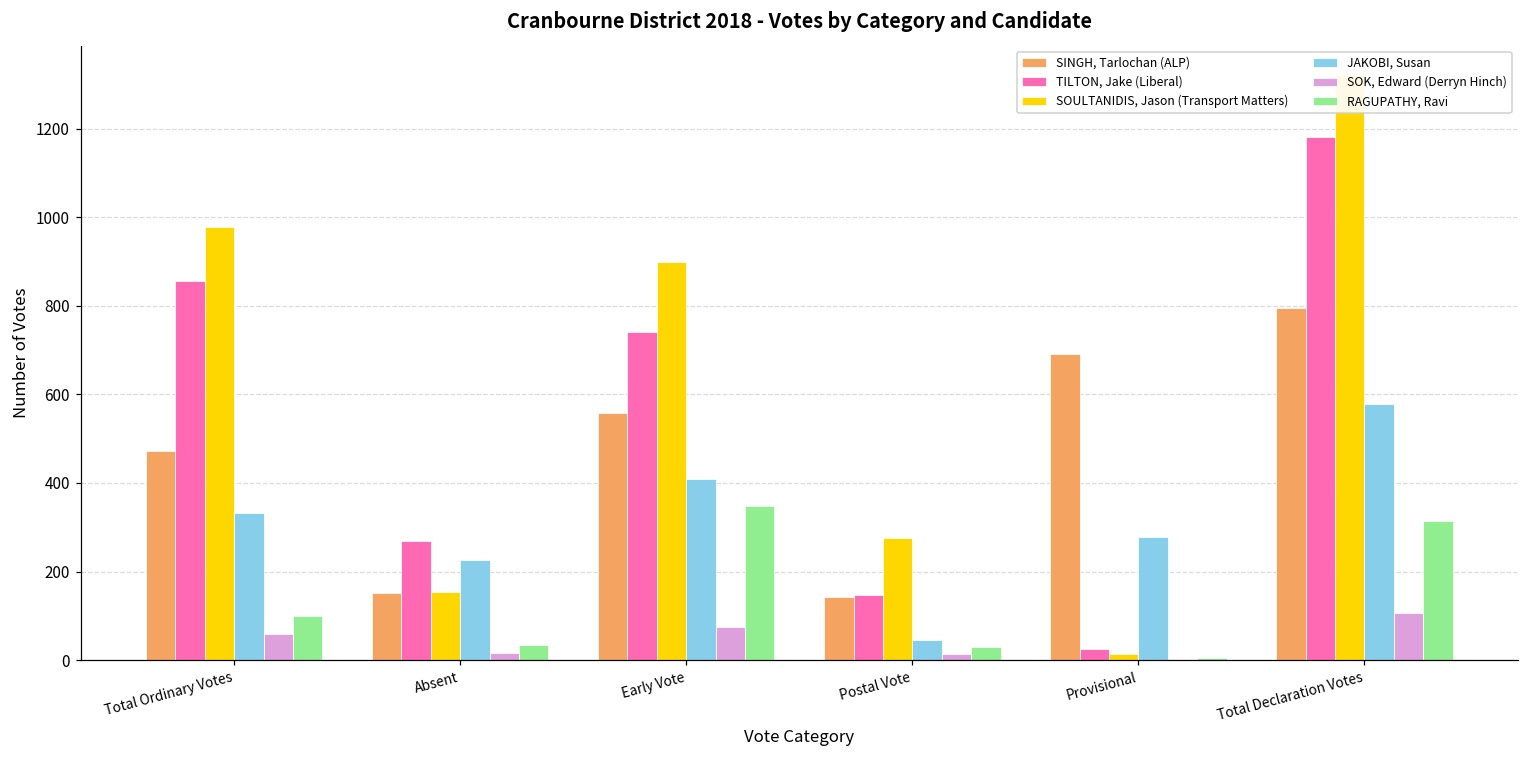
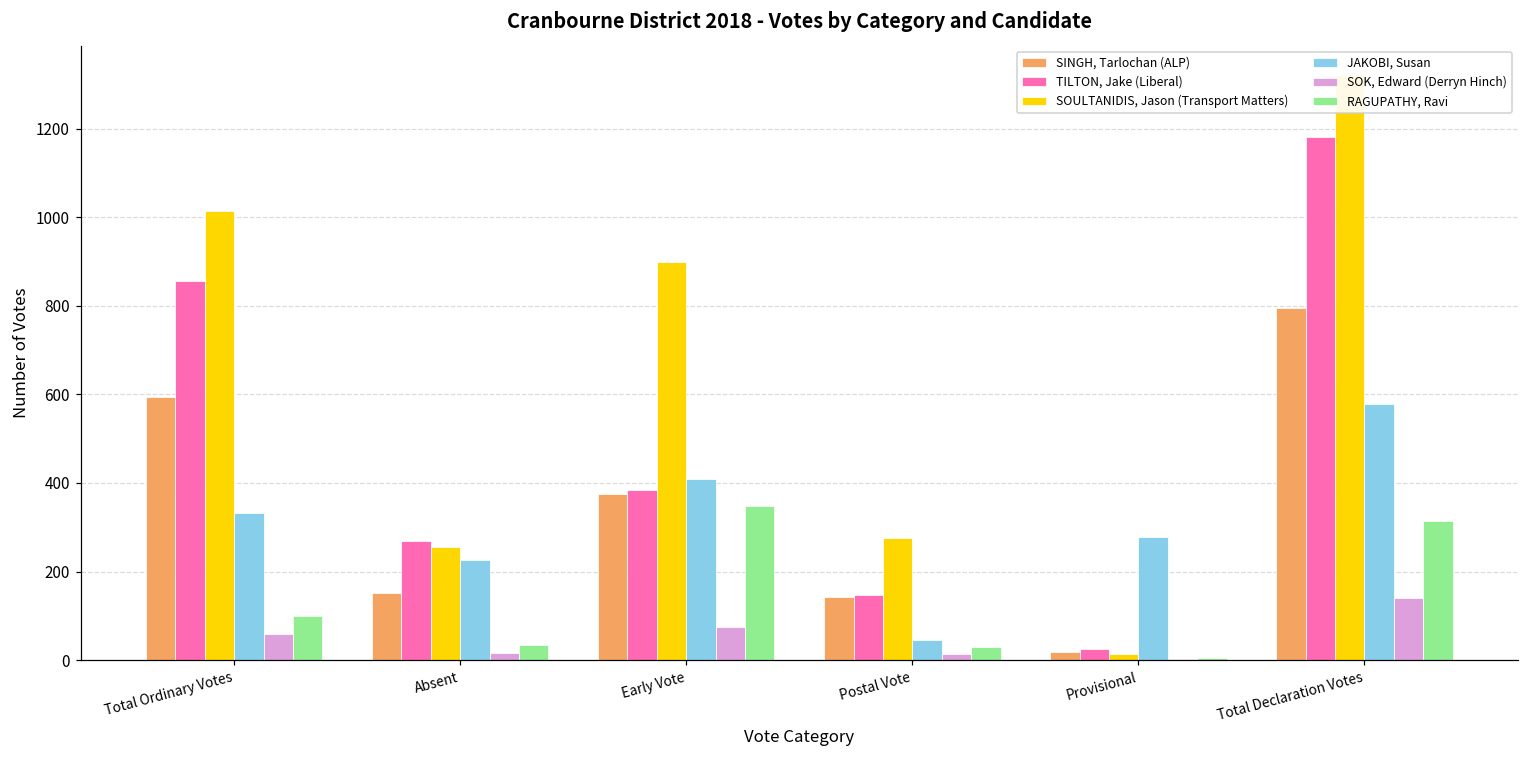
SINGH, Tarlochan (ALP), Total Ordinary Votes: 470 -> 590
SOULTANIDIS, Jason (Transport Matters), Total Ordinary Votes: 980 -> 1010
SOULTANIDIS, Jason (Transport Matters), Absent: 150 -> 260
SINGH, Tarlochan (ALP), Early Vote: 560 -> 380
TILTON, Jake (Liberal), Early Vote: 740 -> 380
SINGH, Tarlochan (ALP), Provisional: 690 -> 20
SOK, Edward (Derryn Hinch), Total Declaration Votes: 110 -> 140
